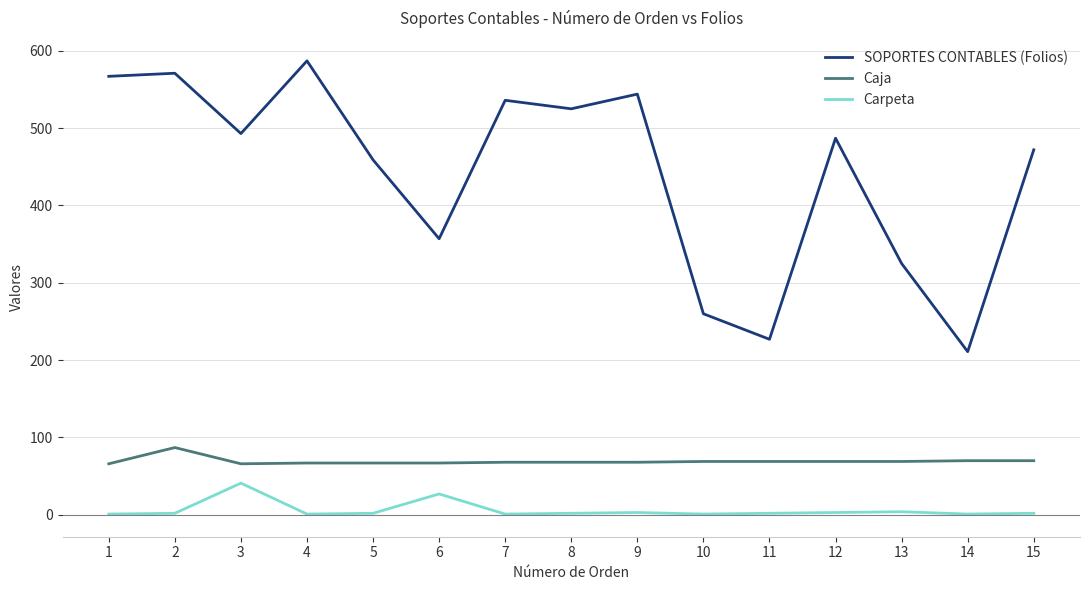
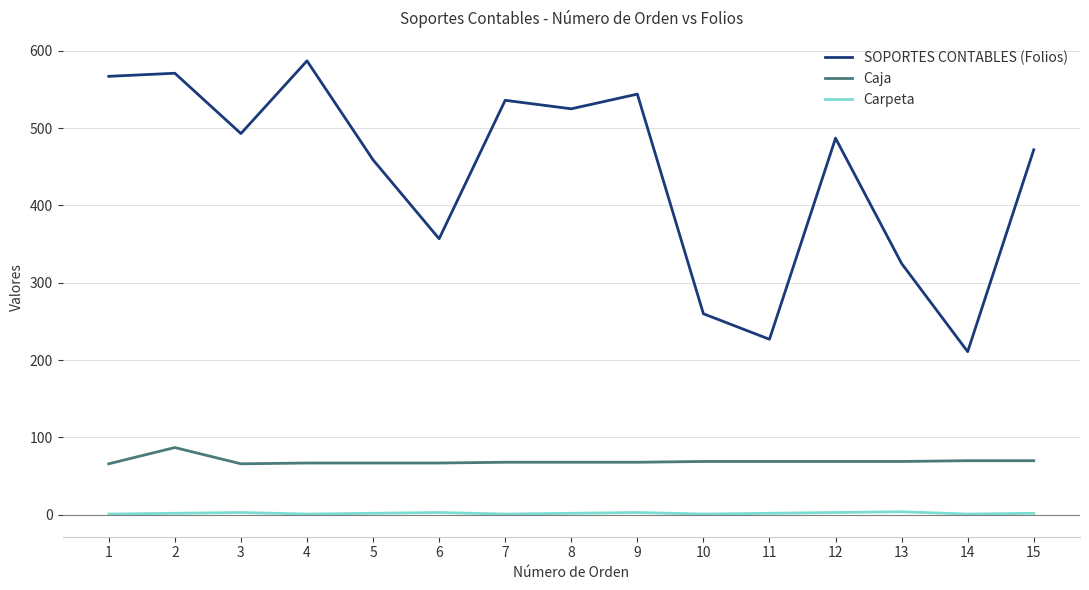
Carpeta, 3: 40 -> 0
Carpeta, 6: 30 -> 0
